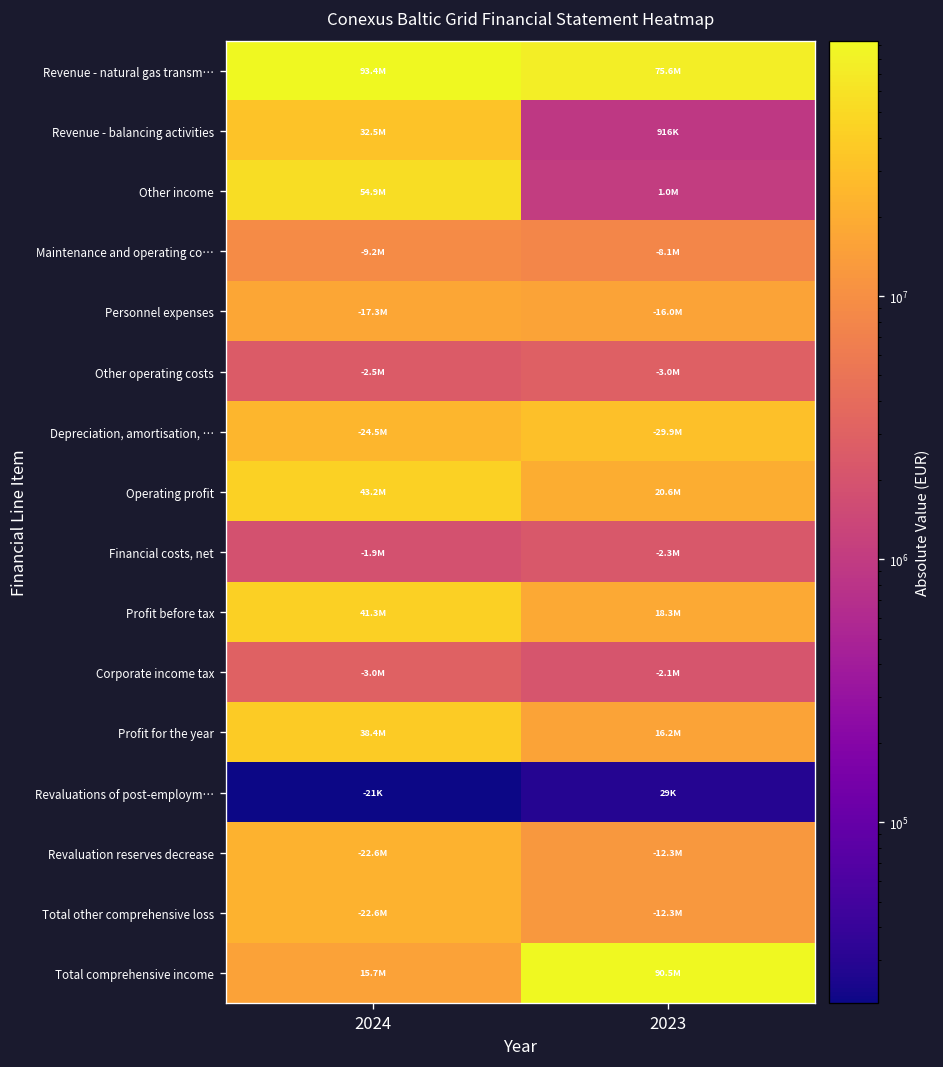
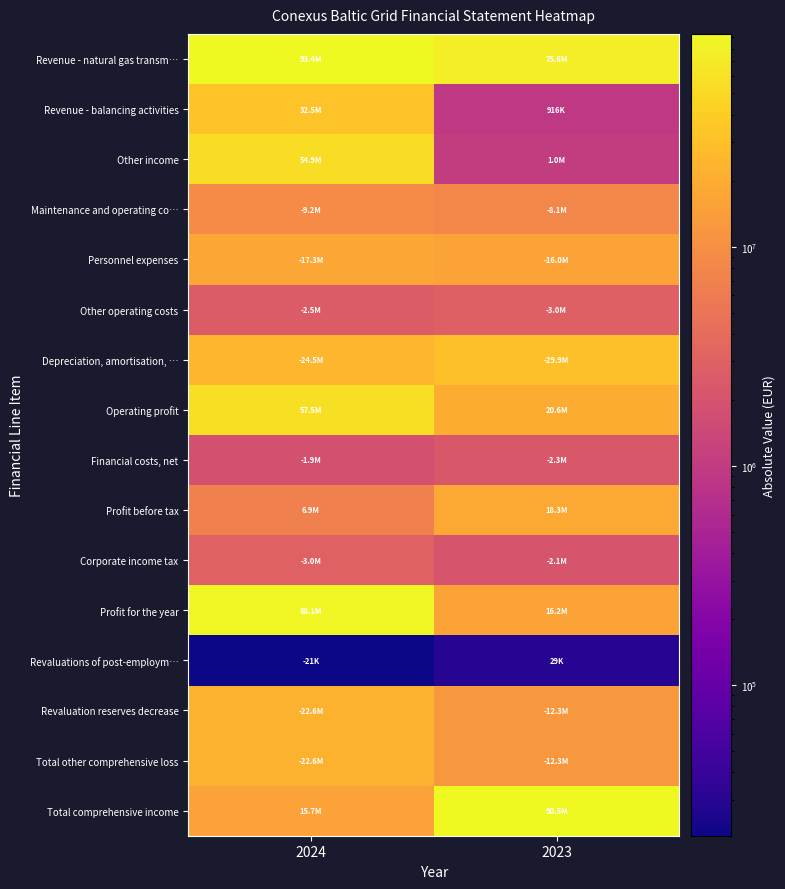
Operating profit, 2024: 43.2M -> 57.5M
Profit before tax, 2024: 41.3M -> 6.9M
Profit for the year, 2024: 38.4M -> 88.1M
